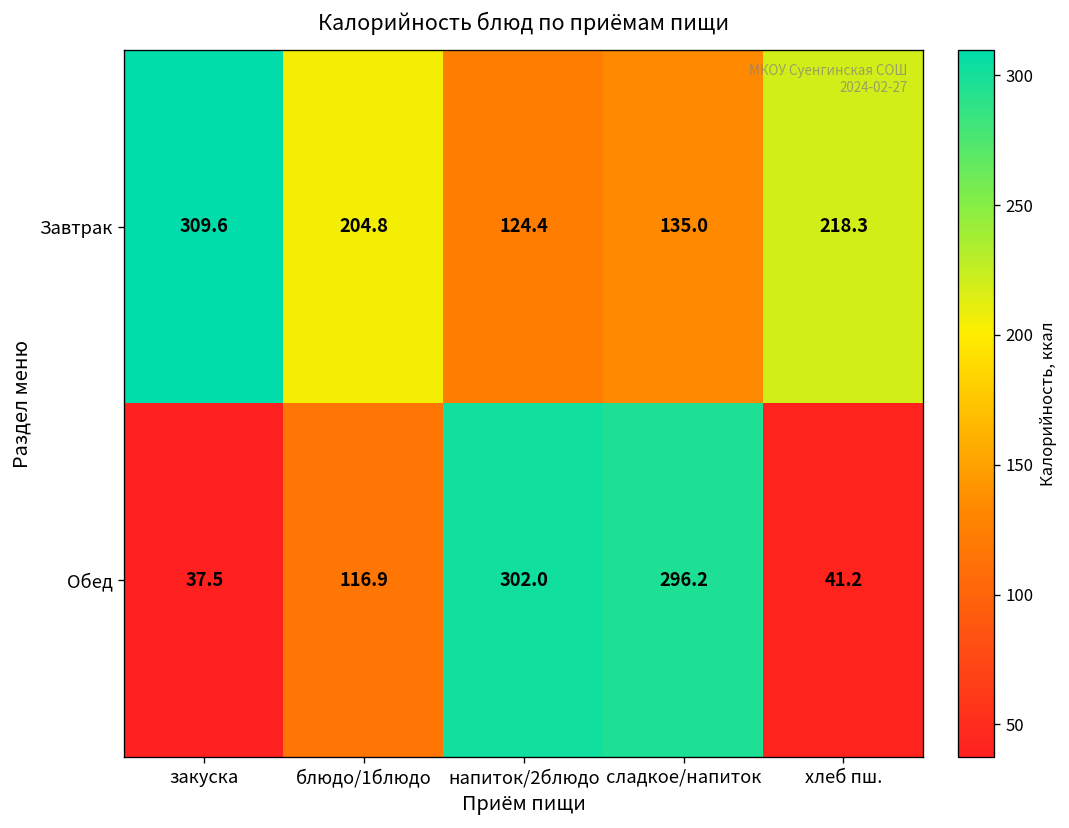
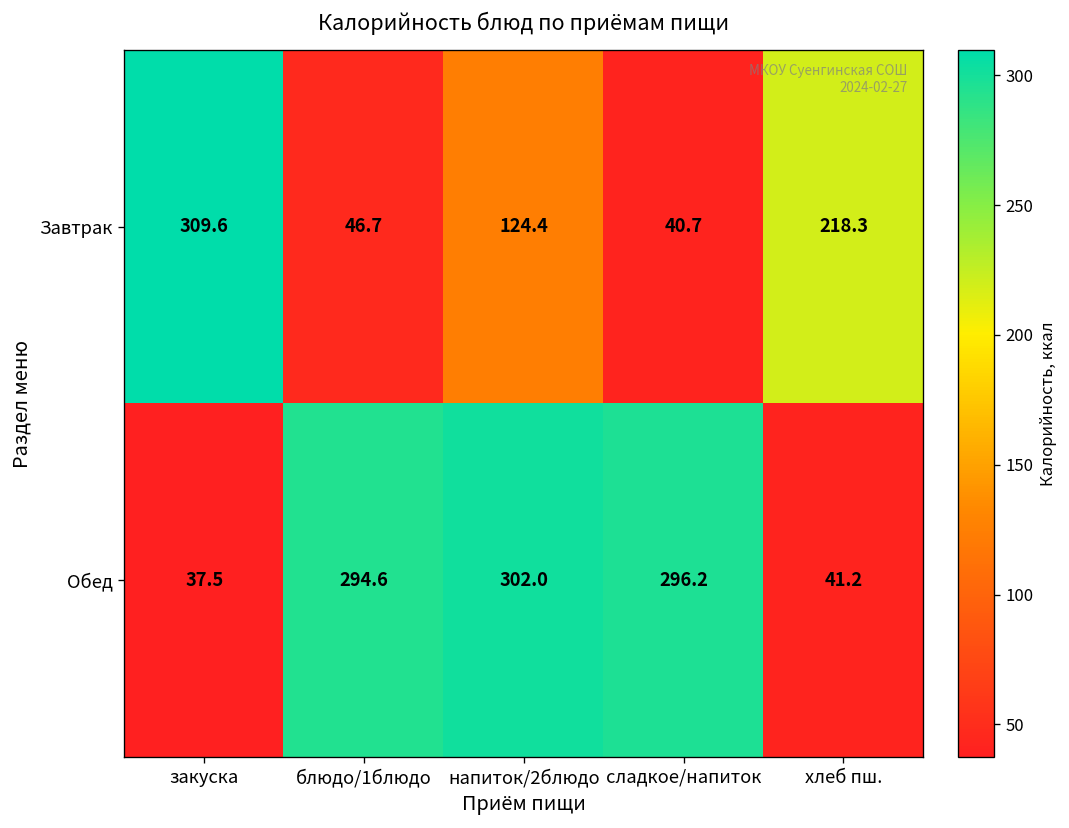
Завтрак, блюдо/1блюдо: 204.8 -> 46.7
Завтрак, сладкое/напиток: 135.0 -> 40.7
Обед, блюдо/1блюдо: 116.9 -> 294.6
